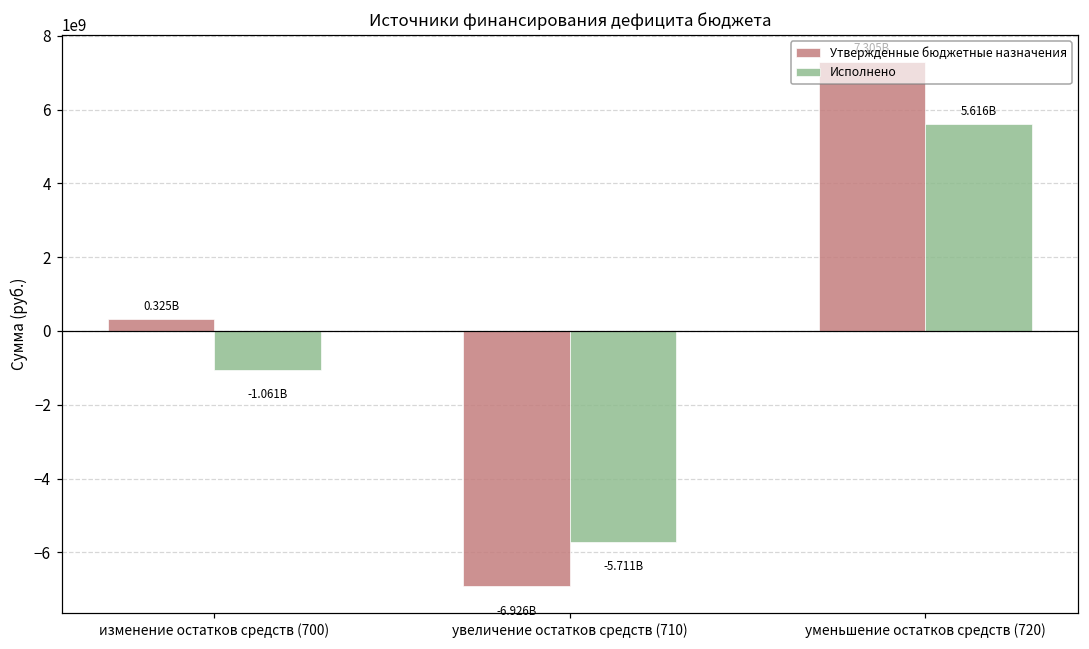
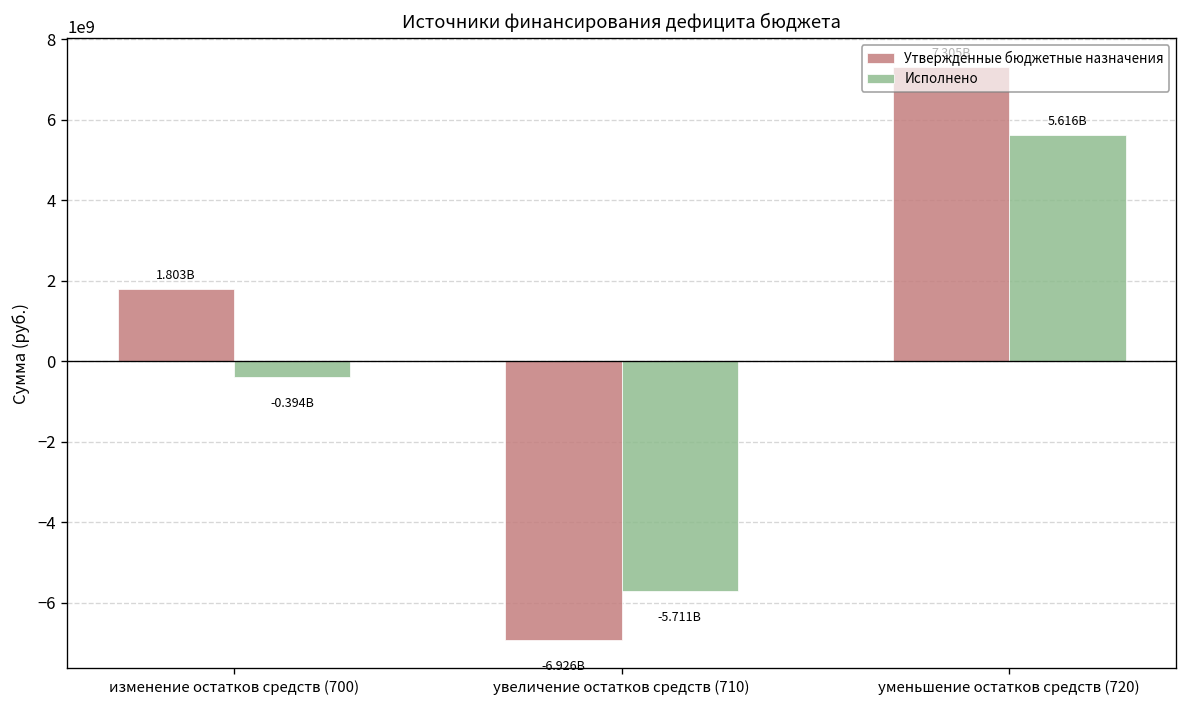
Утвержденные бюджетные назначения, изменение остатков средств (700): 0.325B -> 1.803B
Исполнено, изменение остатков средств (700): -1.061B -> -0.394B
